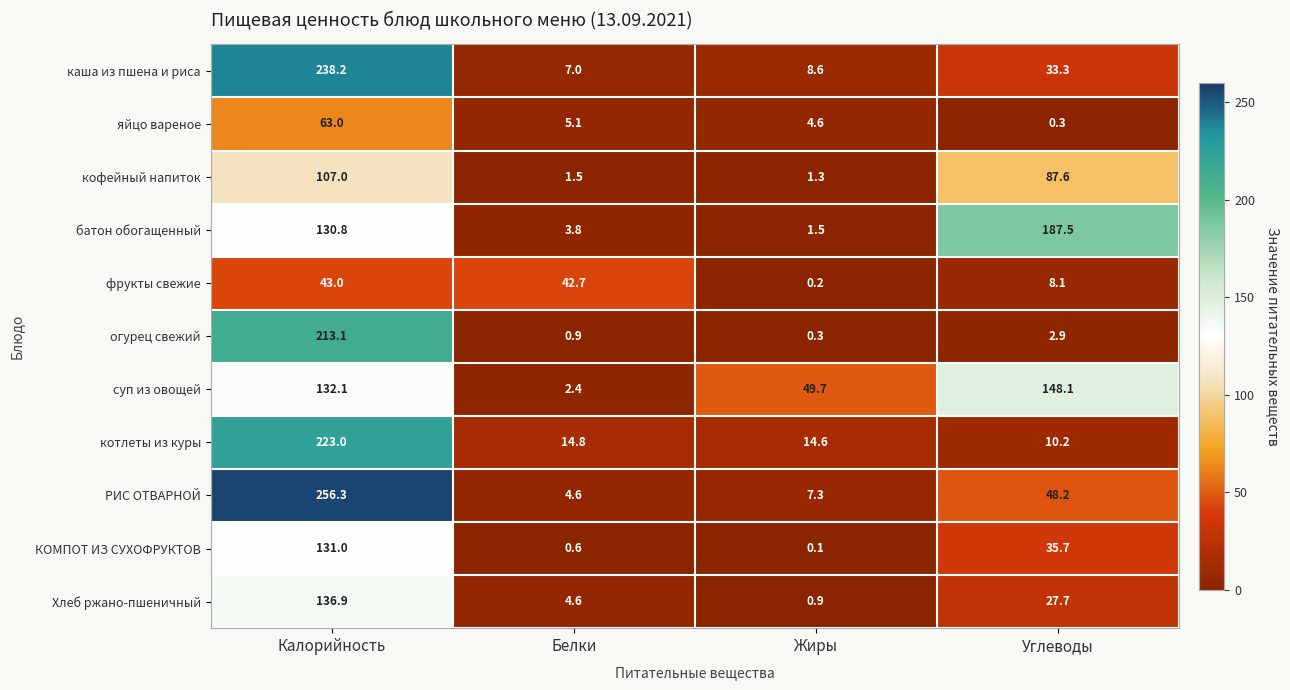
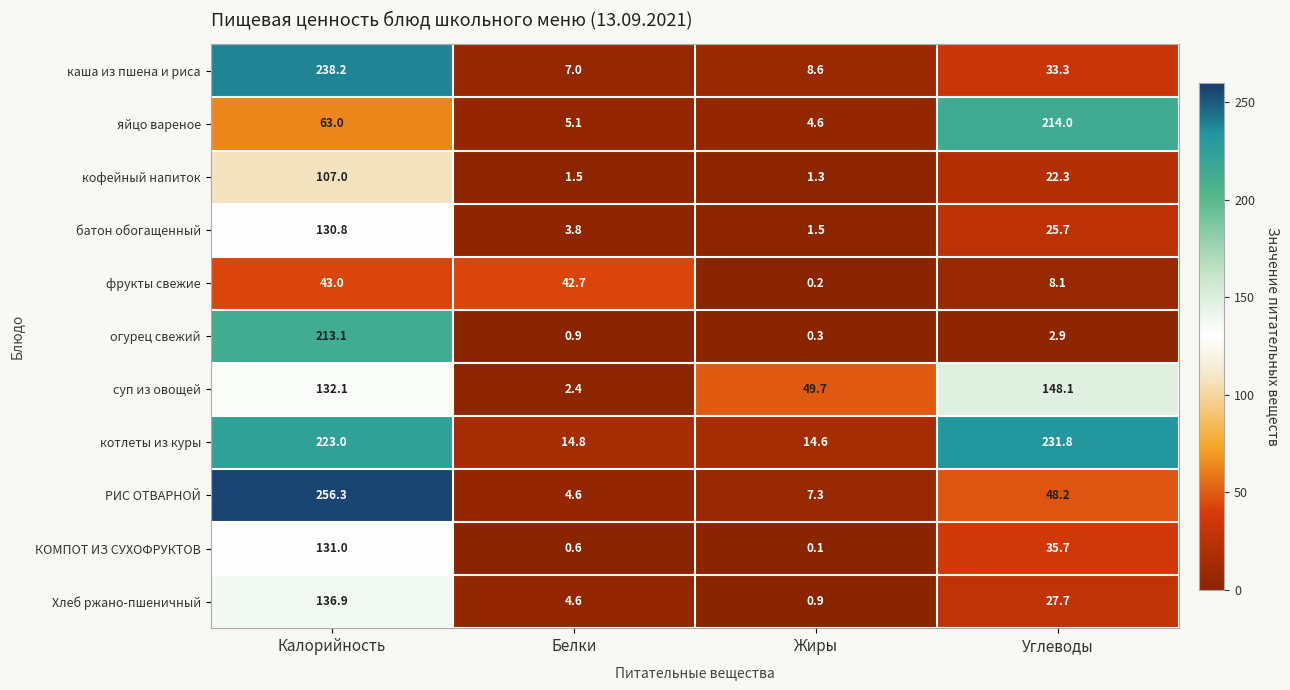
яйцо вареное, Углеводы: 0.3 -> 214.0
кофейный напиток, Углеводы: 87.6 -> 22.3
батон обогащенный, Углеводы: 187.5 -> 25.7
котлеты из куры, Углеводы: 10.2 -> 231.8
